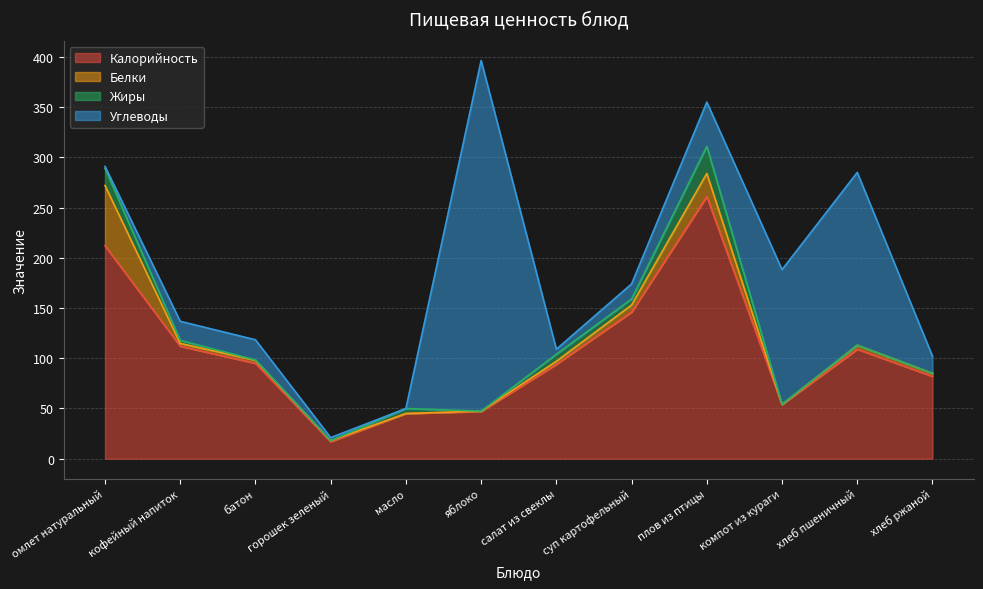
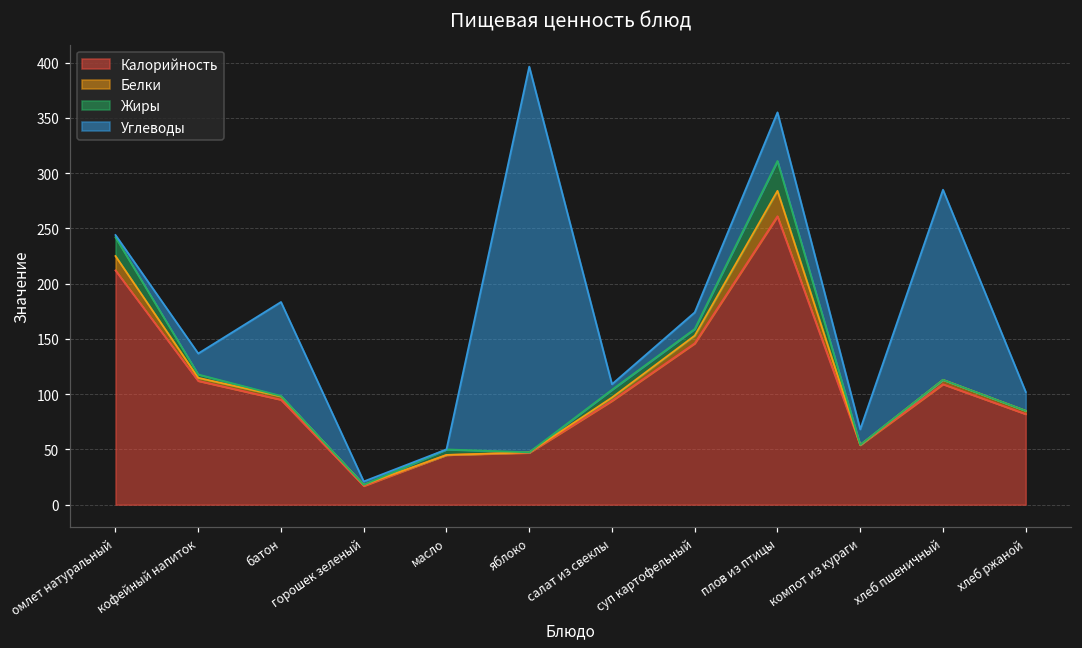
Белки, омлет натуральный: 60 -> 13
Углеводы, батон: 20 -> 85
Углеводы, компот из кураги: 134 -> 14
